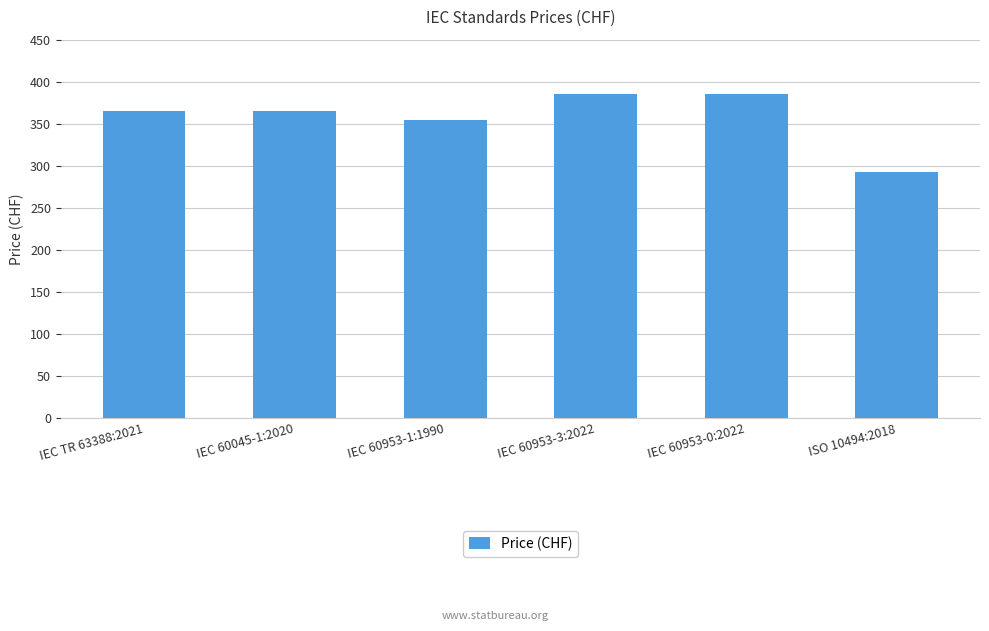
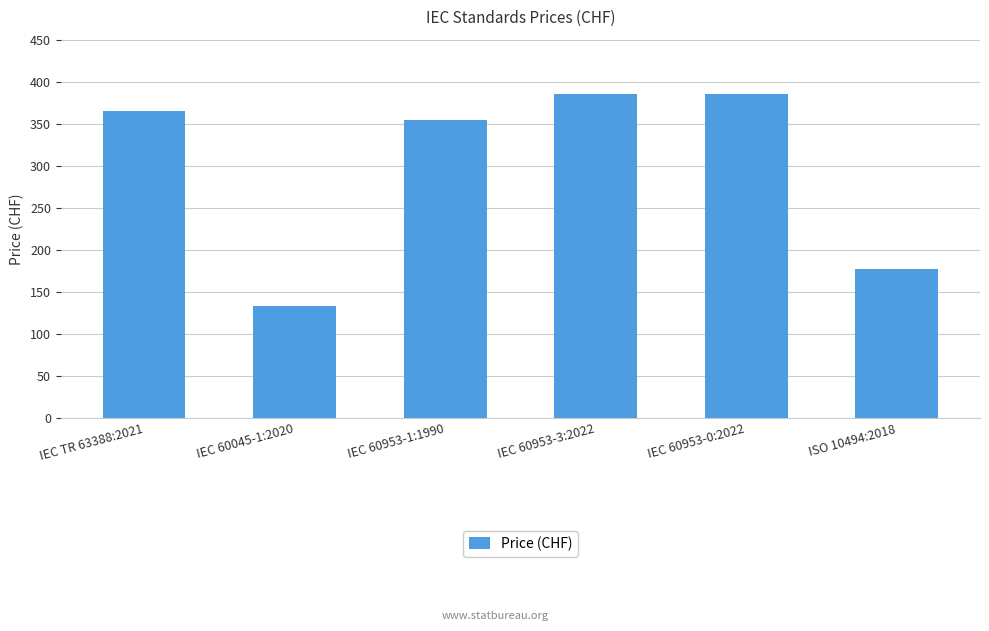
IEC 60045-1:2020: 370 -> 130
ISO 10494:2018: 290 -> 180
